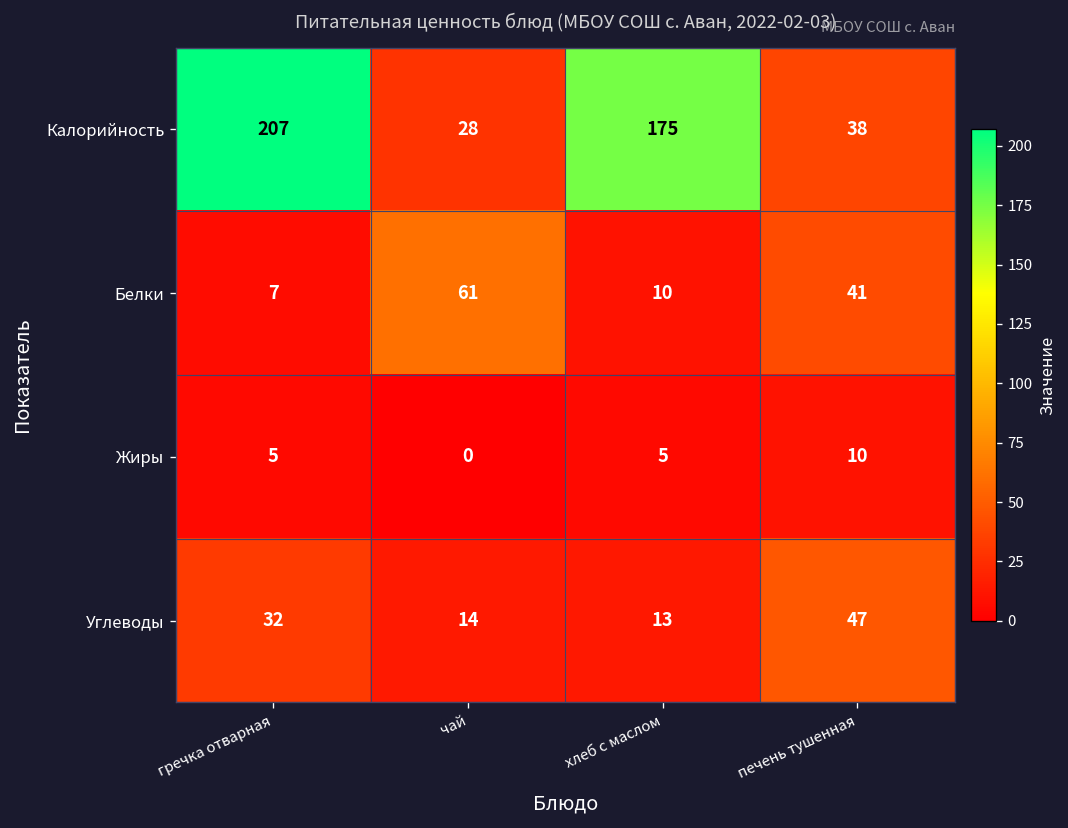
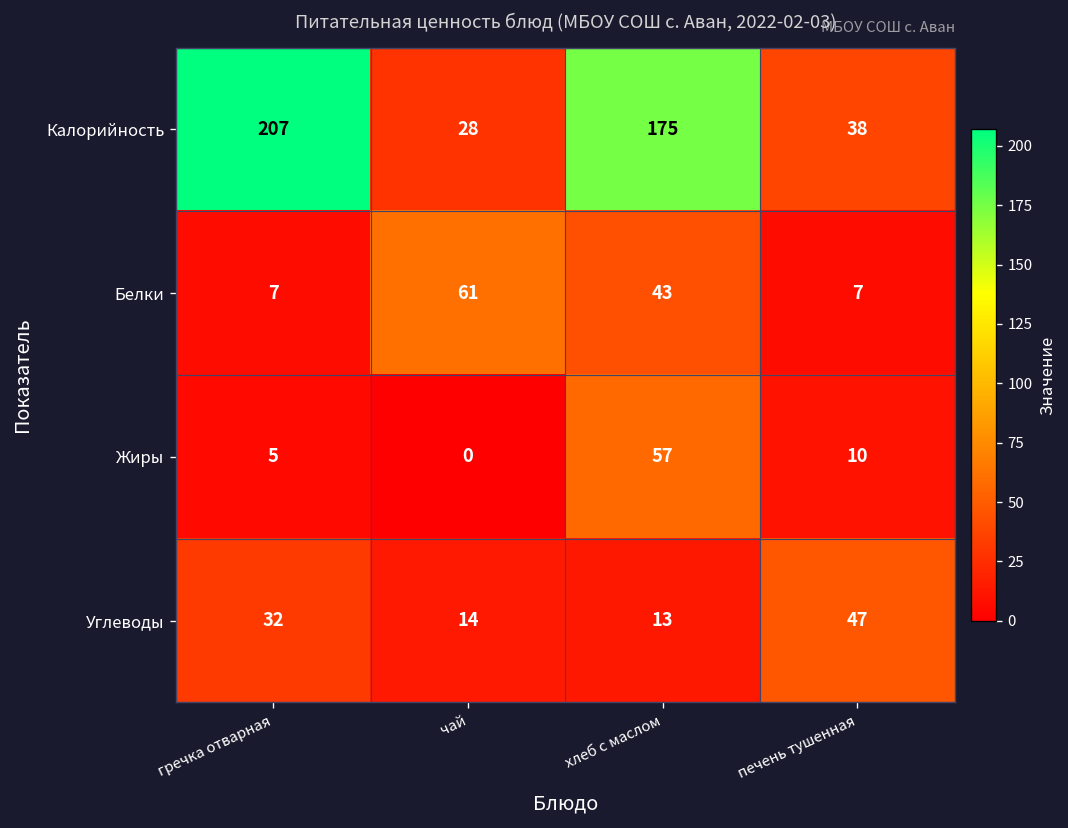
Белки, хлеб с маслом: 10 -> 43
Белки, печень тушенная: 41 -> 7
Жиры, хлеб с маслом: 5 -> 57
